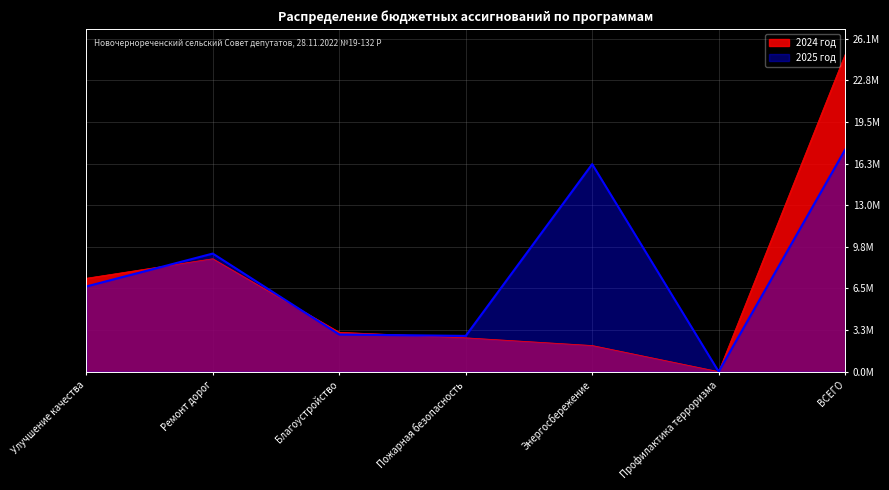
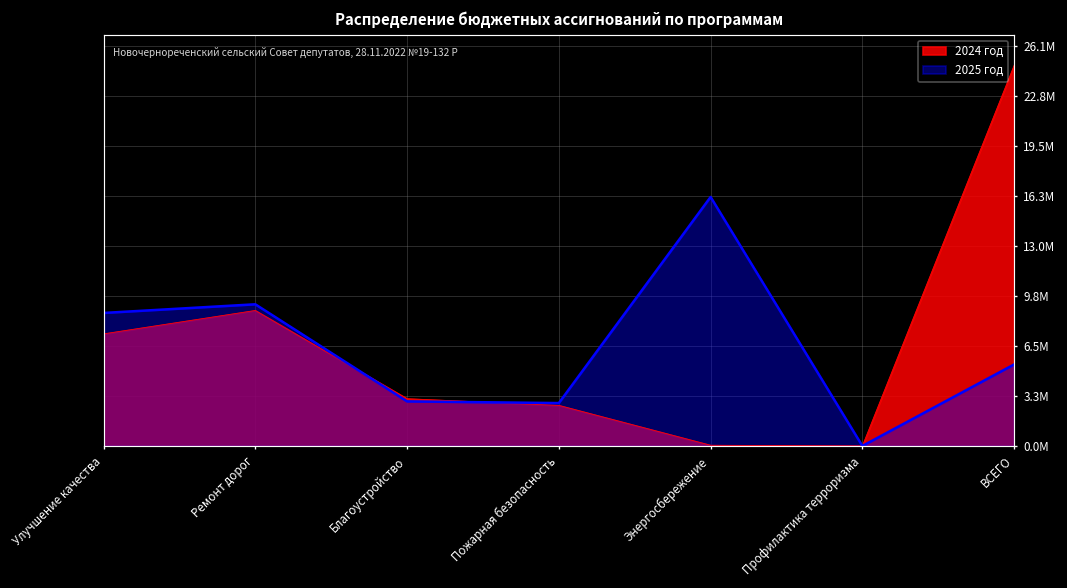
2025 год, Улучшение качества: 6700000 -> 8700000
2024 год, Энергосбережение: 2000000 -> 100000
2025 год, ВСЕГО: 17400000 -> 5300000
